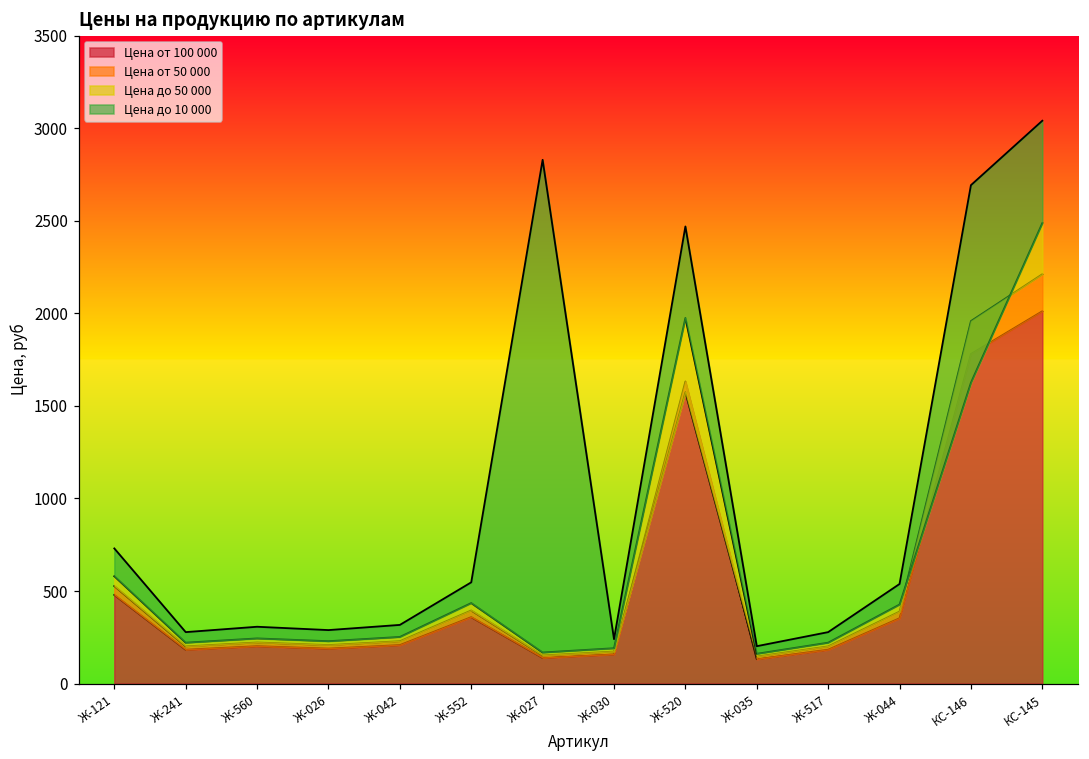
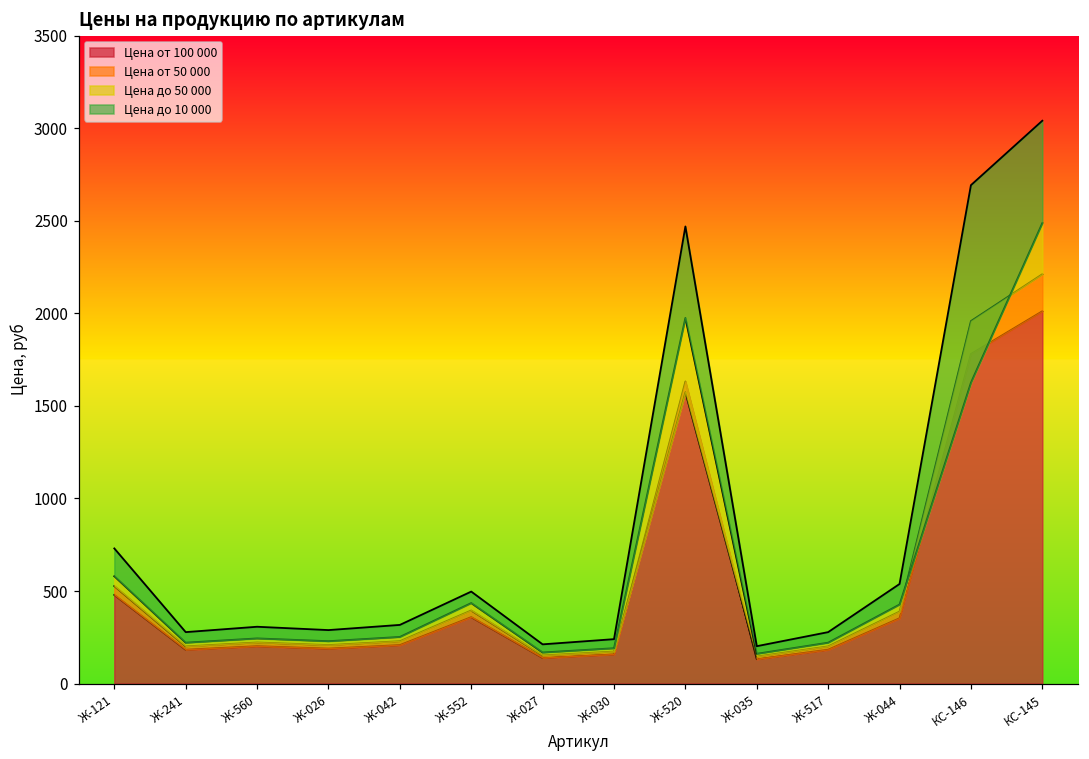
Цена до 10 000, Ж-552: 550 -> 500
Цена до 10 000, Ж-027: 2830 -> 210
